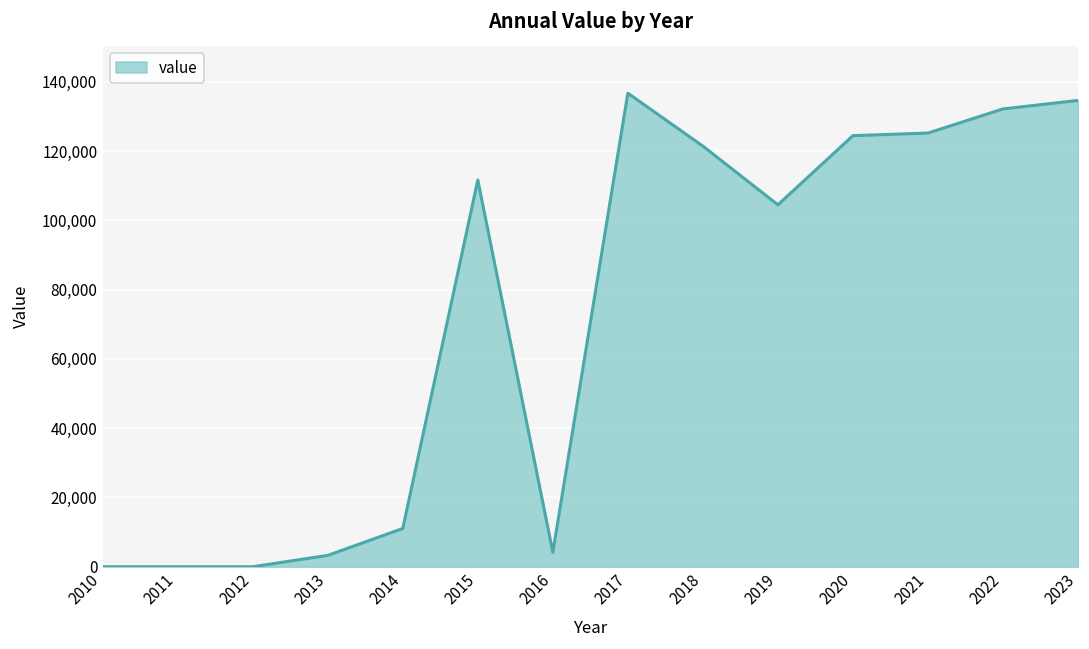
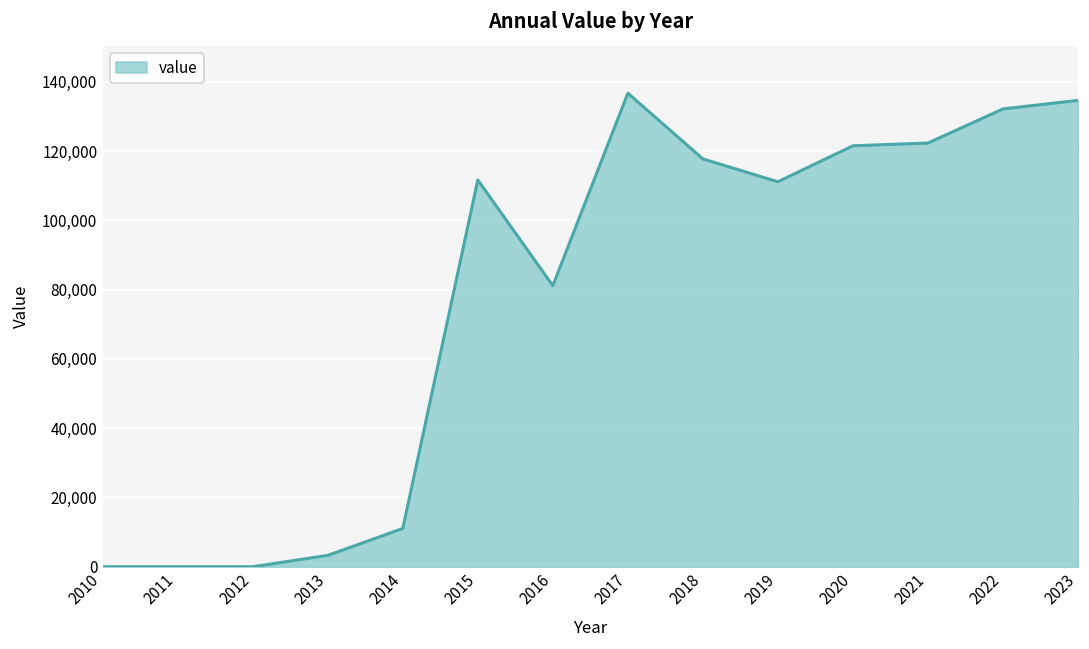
2016: 4,000 -> 81,000
2018: 121,000 -> 118,000
2019: 104,000 -> 111,000
2020: 124,000 -> 122,000
2021: 125,000 -> 122,000
